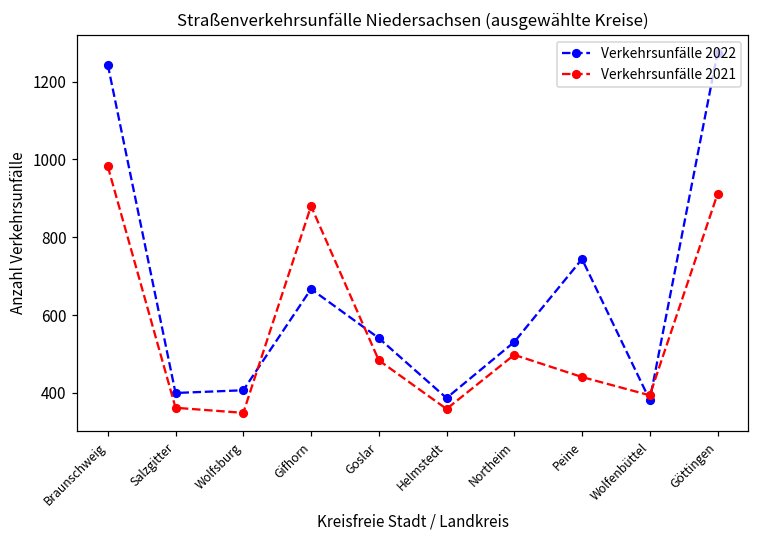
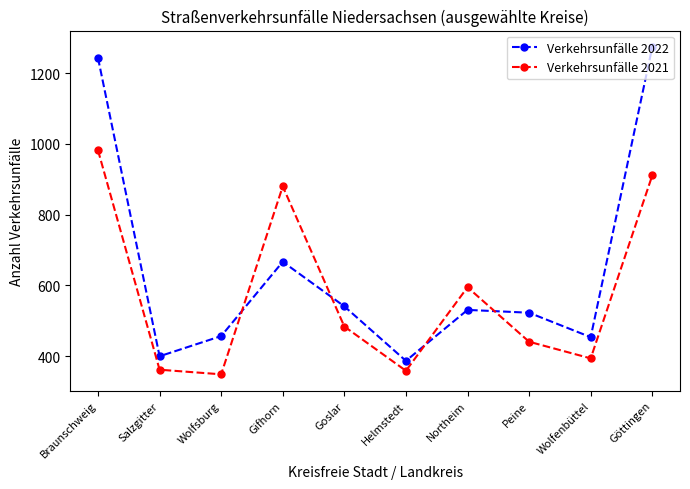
Verkehrsunfälle 2022, Wolfsburg: 410 -> 460
Verkehrsunfälle 2021, Northeim: 500 -> 600
Verkehrsunfälle 2022, Peine: 740 -> 520
Verkehrsunfälle 2022, Wolfenbüttel: 380 -> 450
